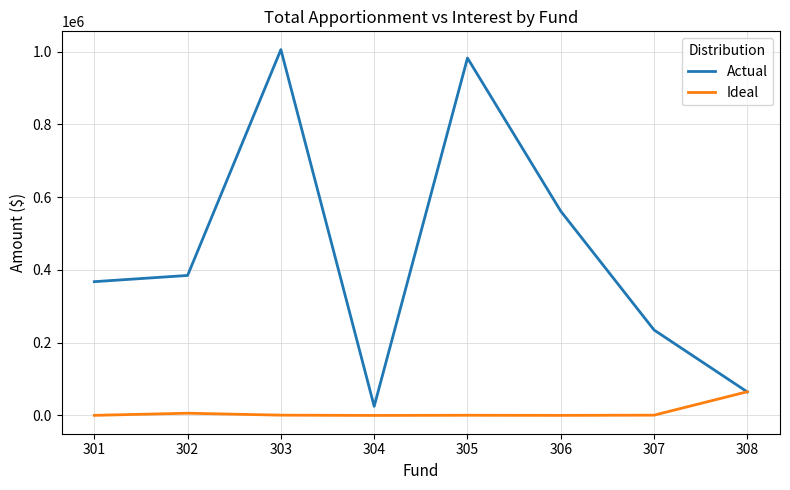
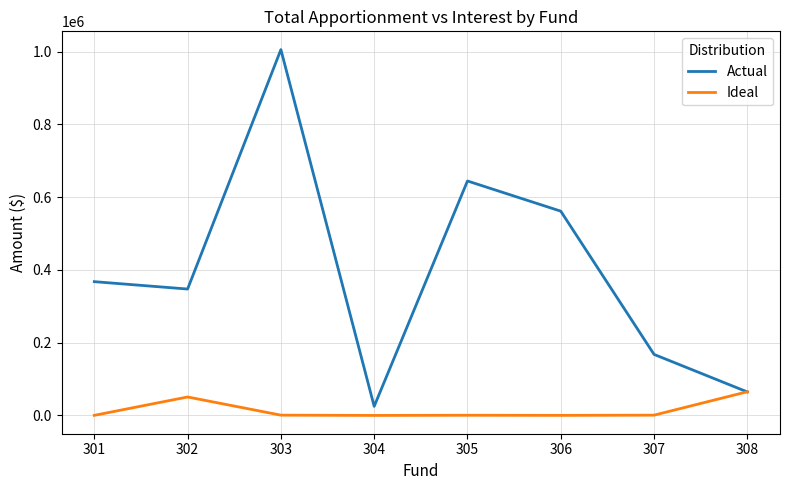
Actual, 302: 380000 -> 350000
Ideal, 302: 10000 -> 50000
Actual, 305: 980000 -> 640000
Actual, 307: 230000 -> 170000
